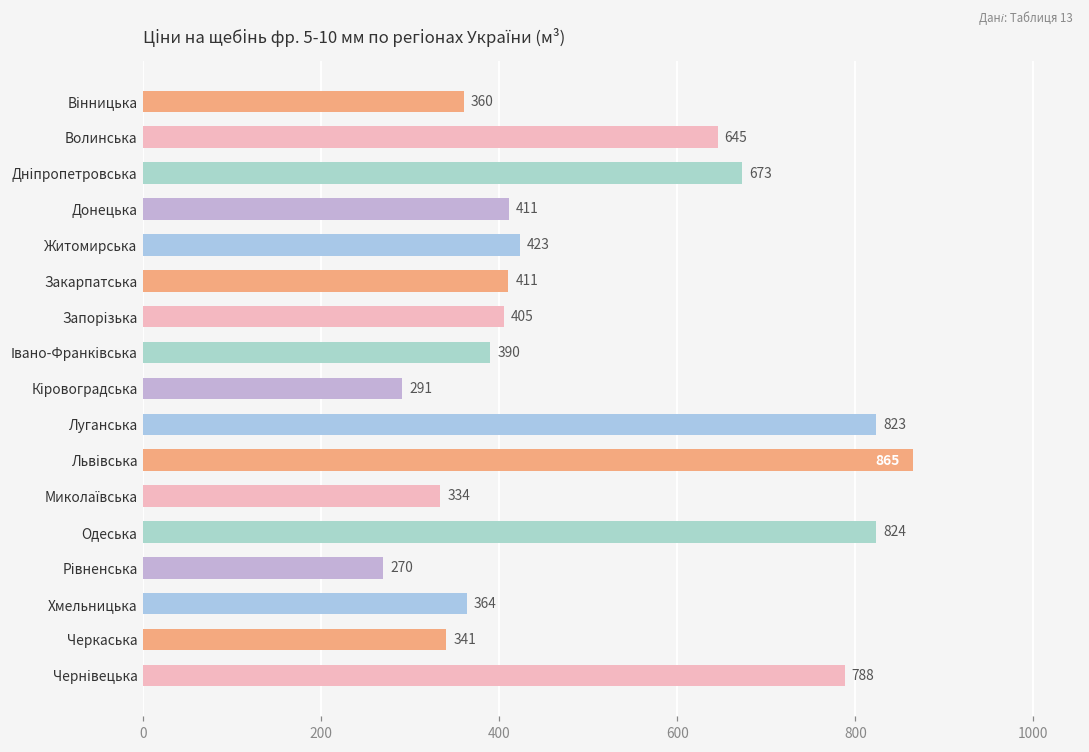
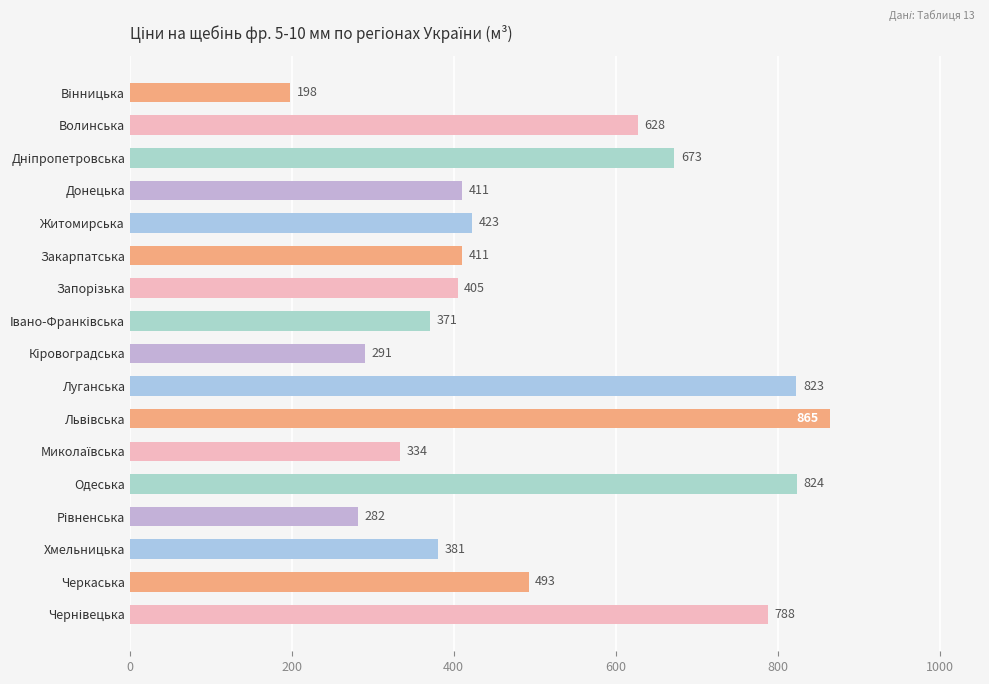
Вінницька: 360 -> 198
Волинська: 645 -> 628
Івано-Франківська: 390 -> 371
Рівненська: 270 -> 282
Хмельницька: 364 -> 381
Черкаська: 341 -> 493
